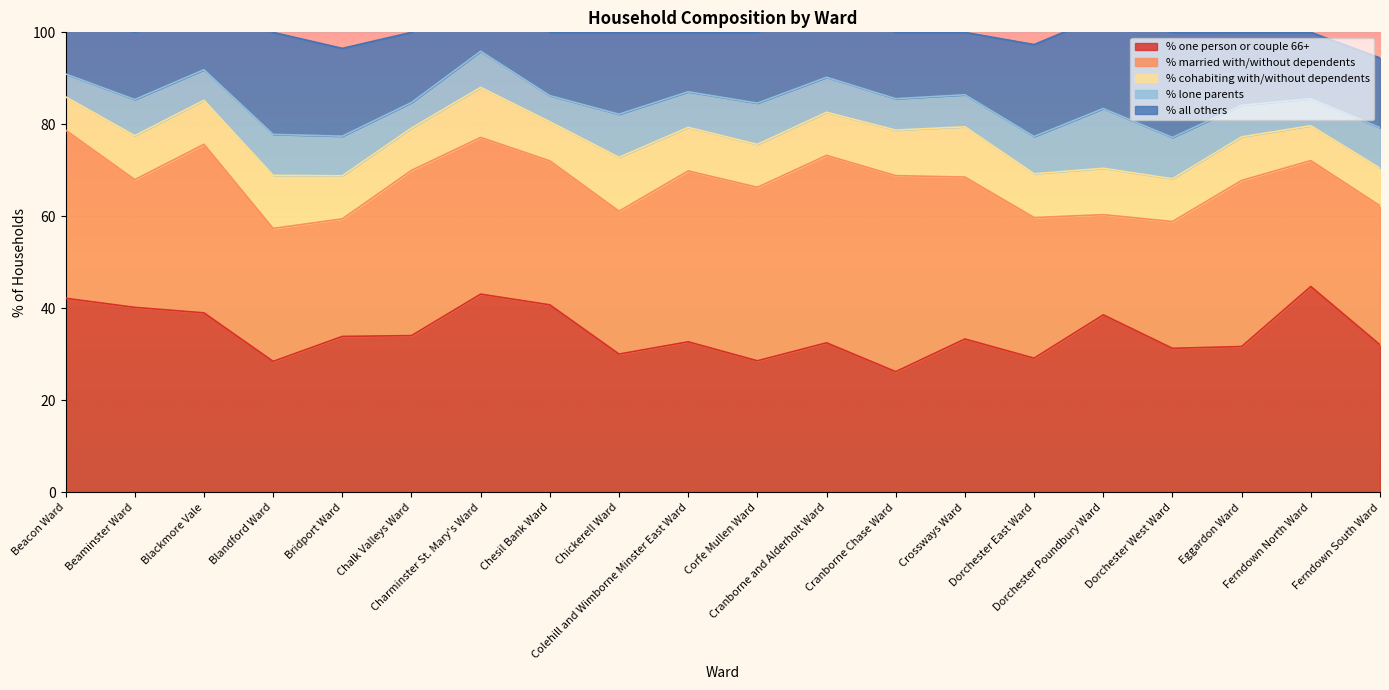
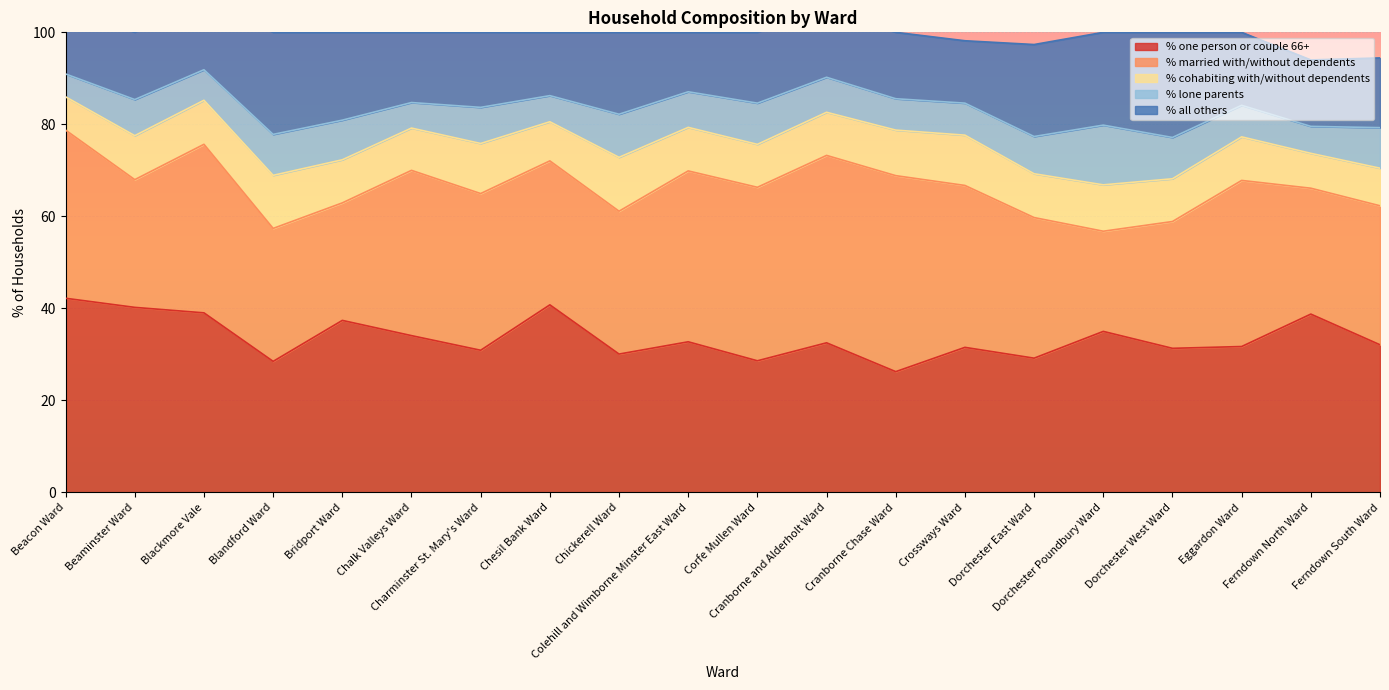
% one person or couple 66+, Bridport Ward: 34 -> 37
% one person or couple 66+, Charminster St. Mary's Ward: 43 -> 31
% one person or couple 66+, Crossways Ward: 33 -> 32
% one person or couple 66+, Dorchester Poundbury Ward: 39 -> 35
% one person or couple 66+, Ferndown North Ward: 45 -> 39
